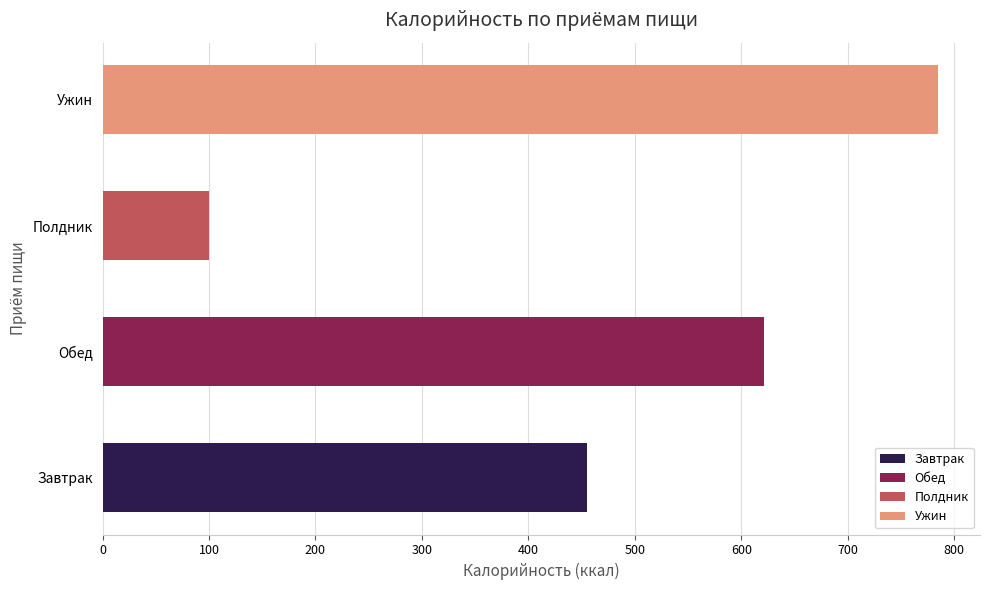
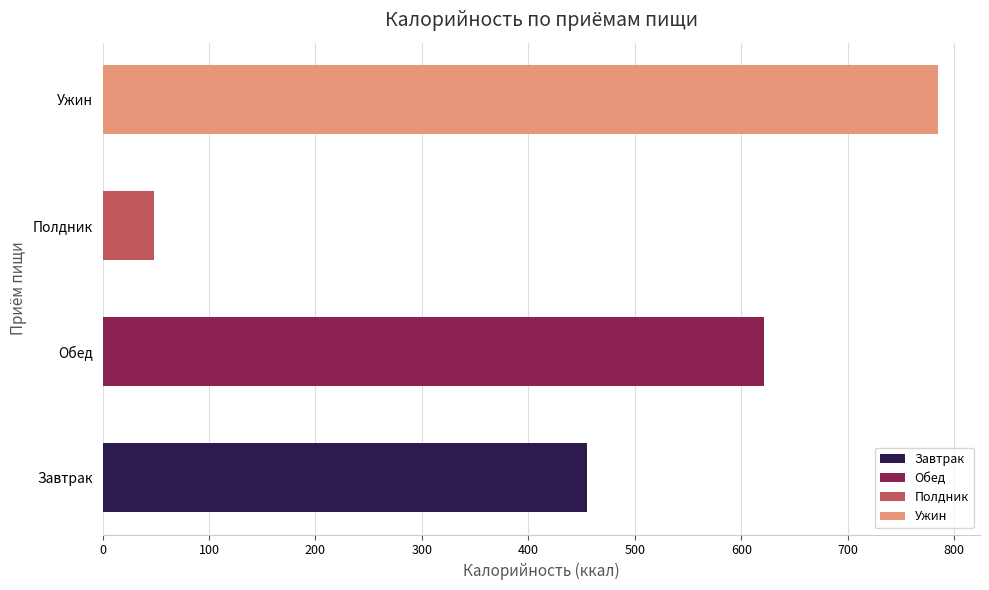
Полдник: 100 -> 48
